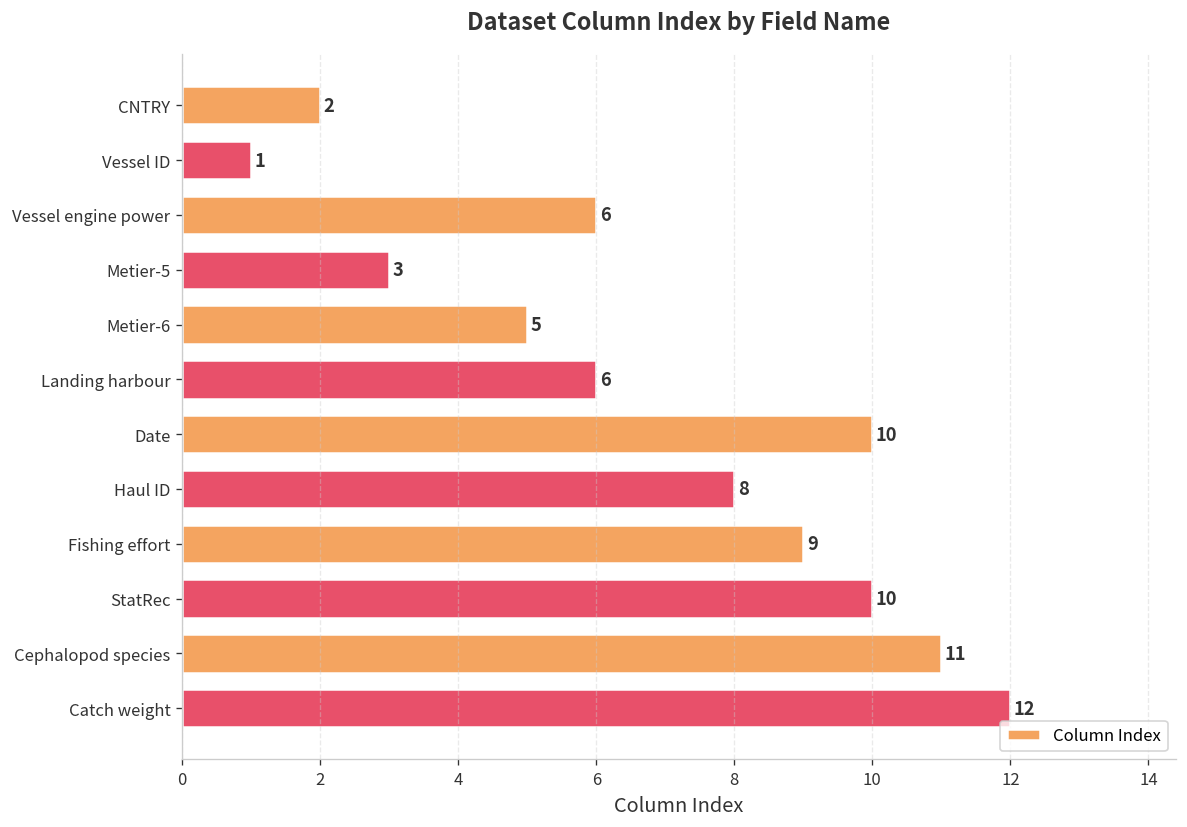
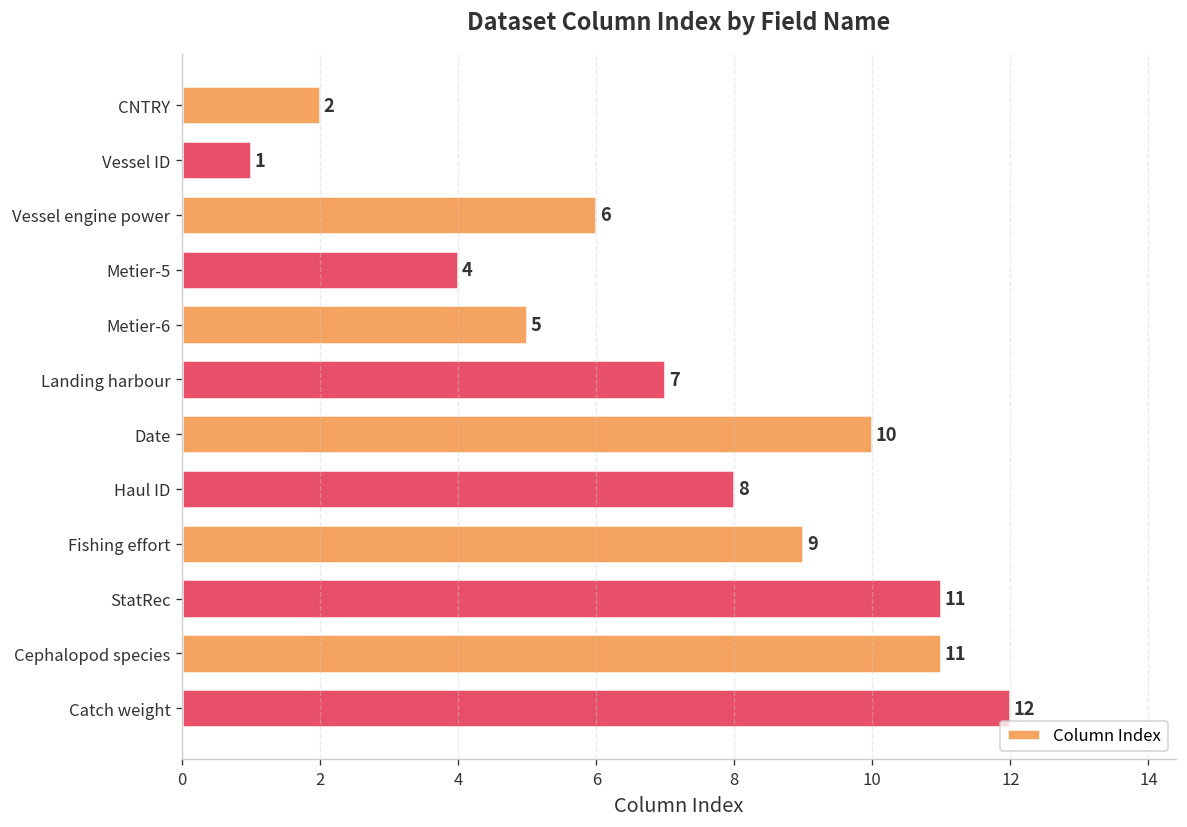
Metier-5: 3 -> 4
Landing harbour: 6 -> 7
StatRec: 10 -> 11
